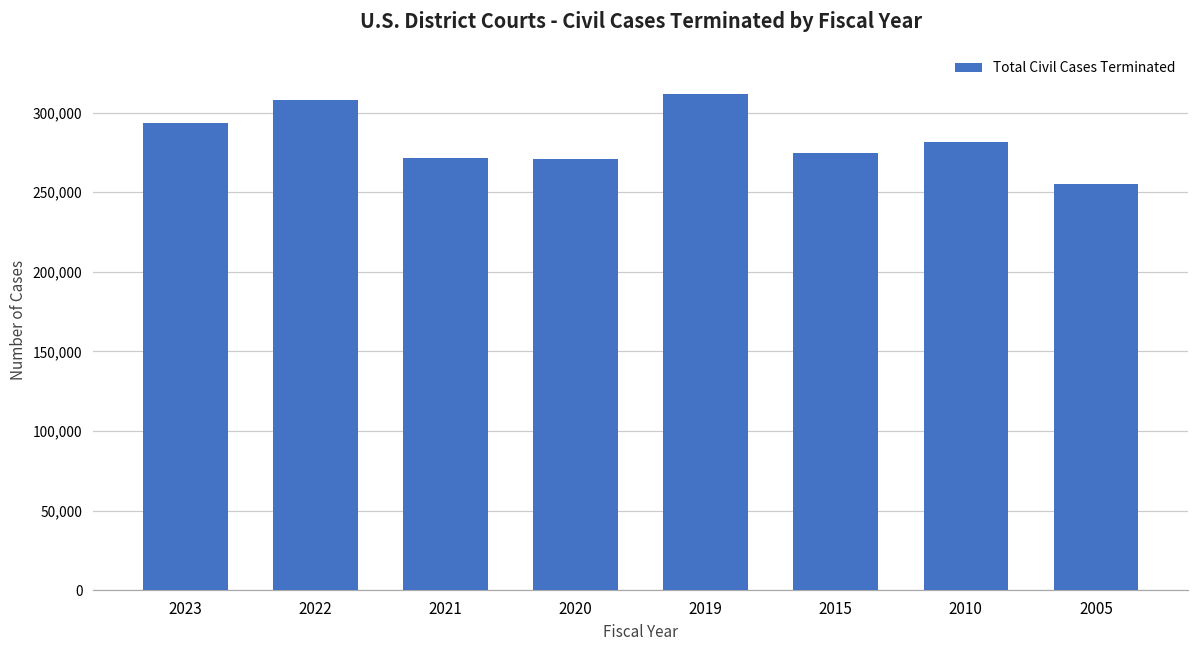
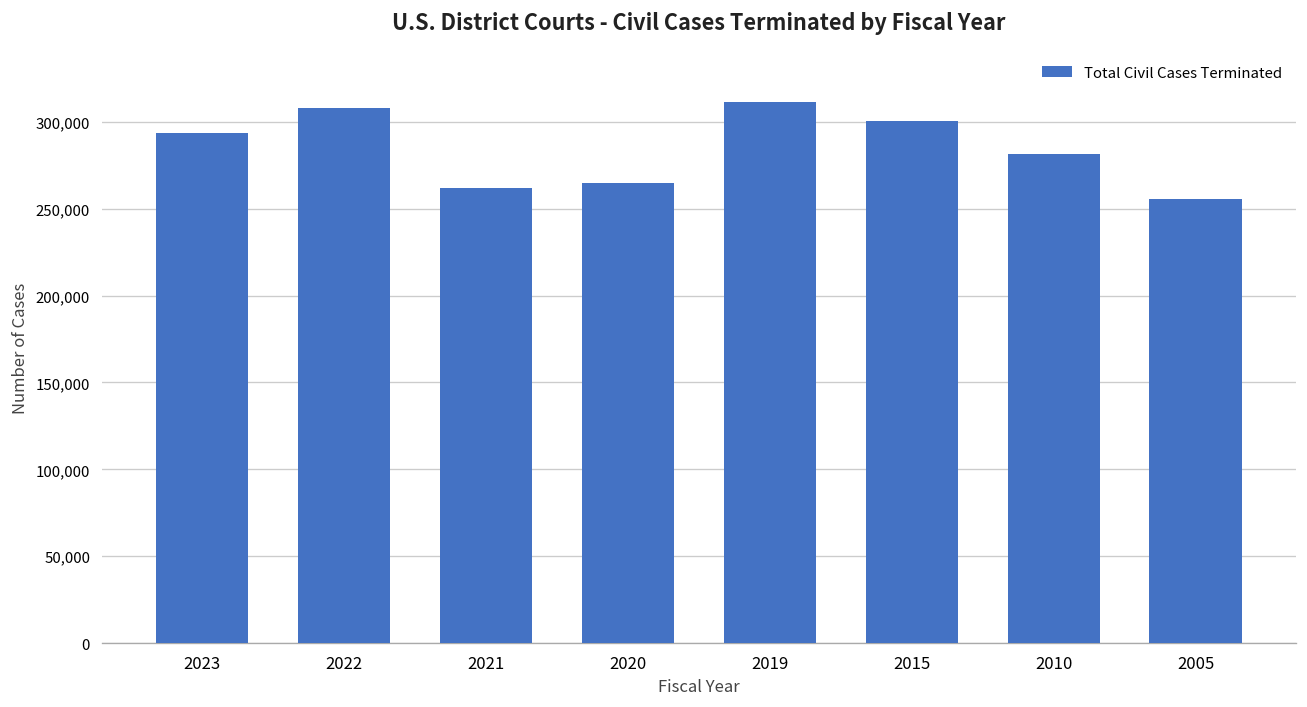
2021: 271,000 -> 262,000
2020: 271,000 -> 265,000
2015: 274,000 -> 300,000
